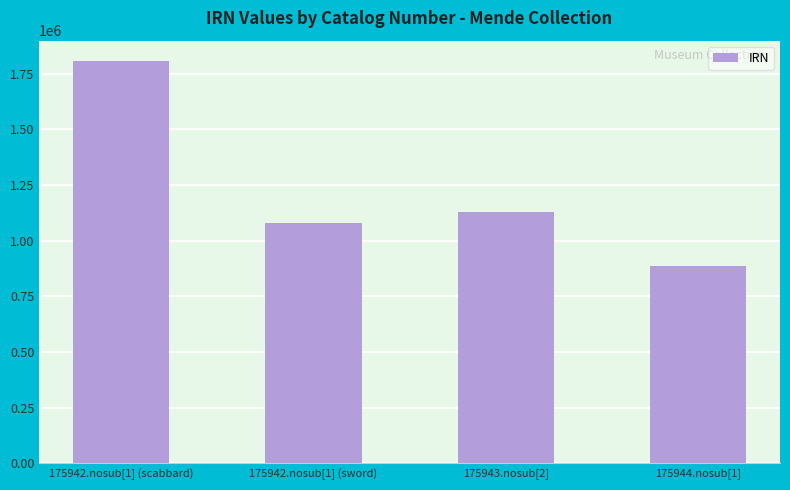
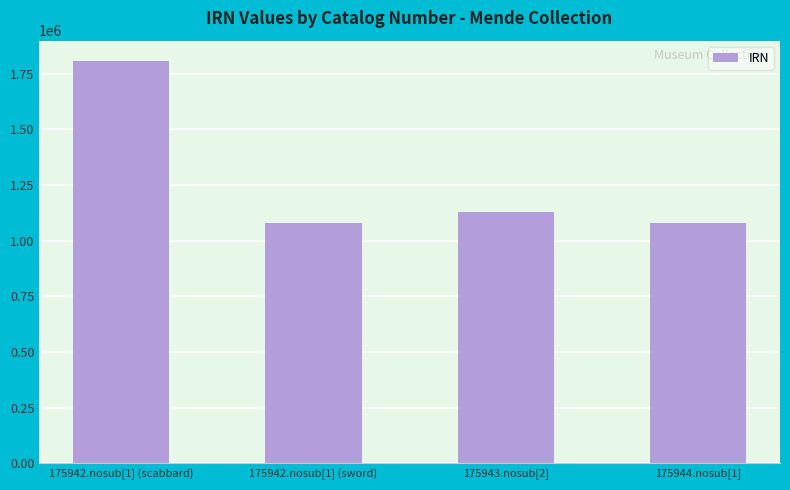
175944.nosub[1]: 890000 -> 1080000
